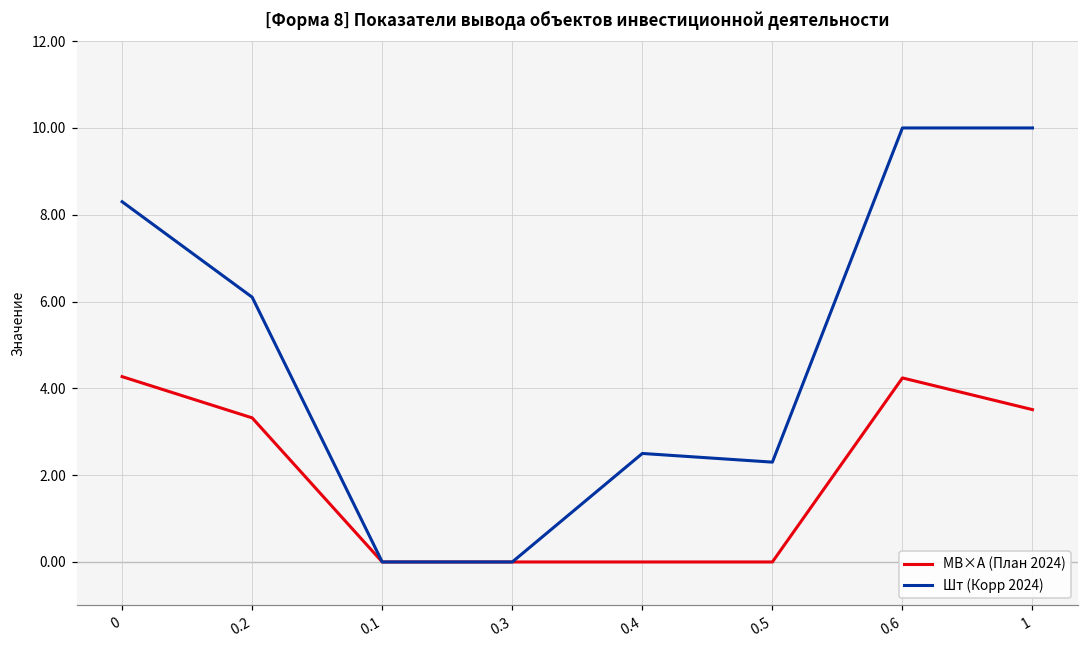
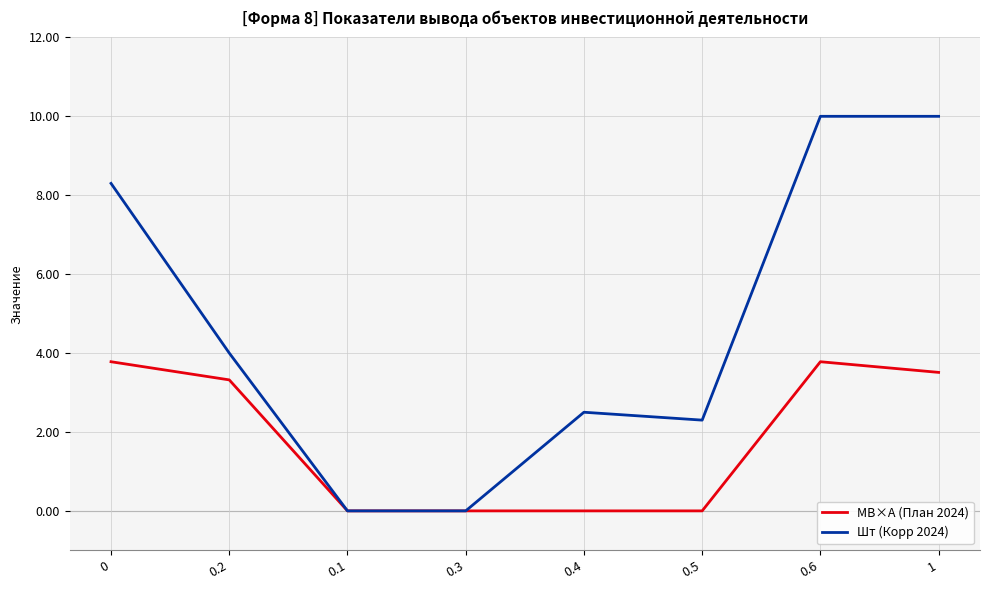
МВ×А (План 2024), 0: 4.3 -> 3.8
Шт (Корр 2024), 0.2: 6.1 -> 4.0
МВ×А (План 2024), 0.6: 4.2 -> 3.8
